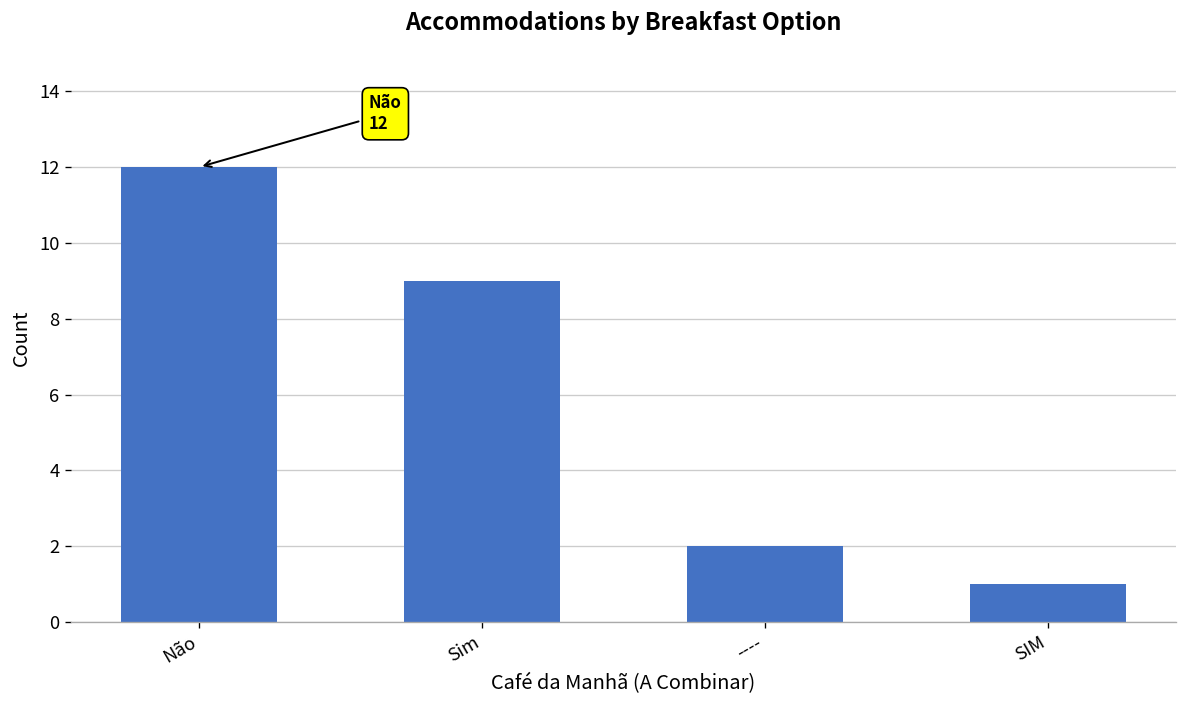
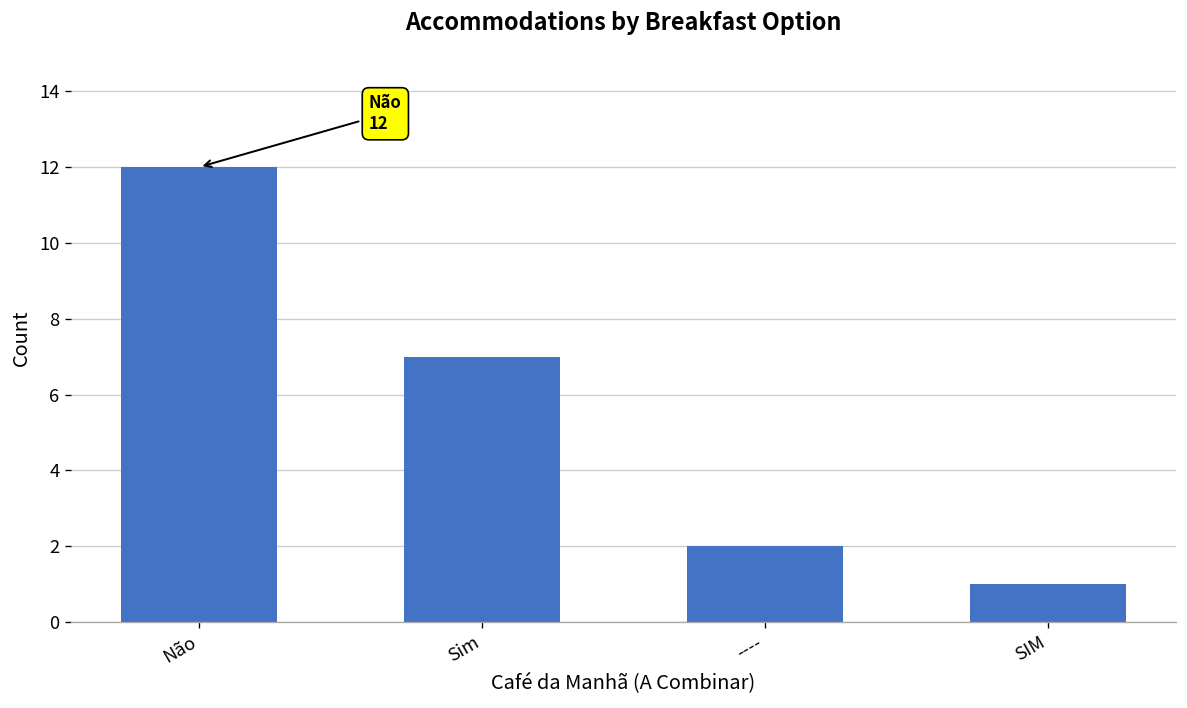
Sim: 9 -> 7
